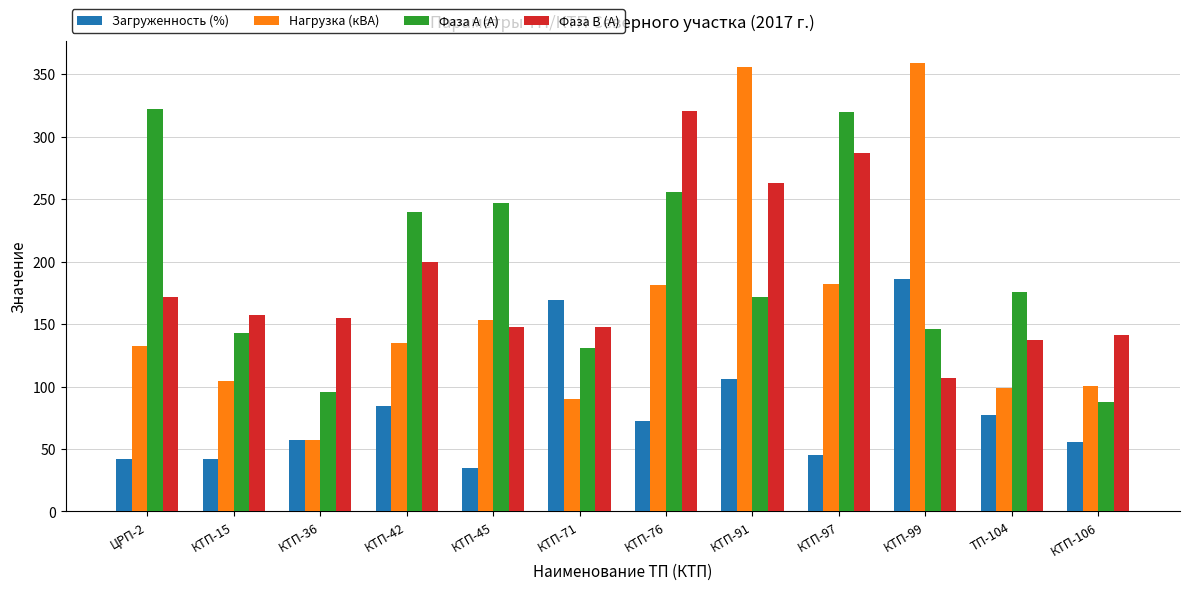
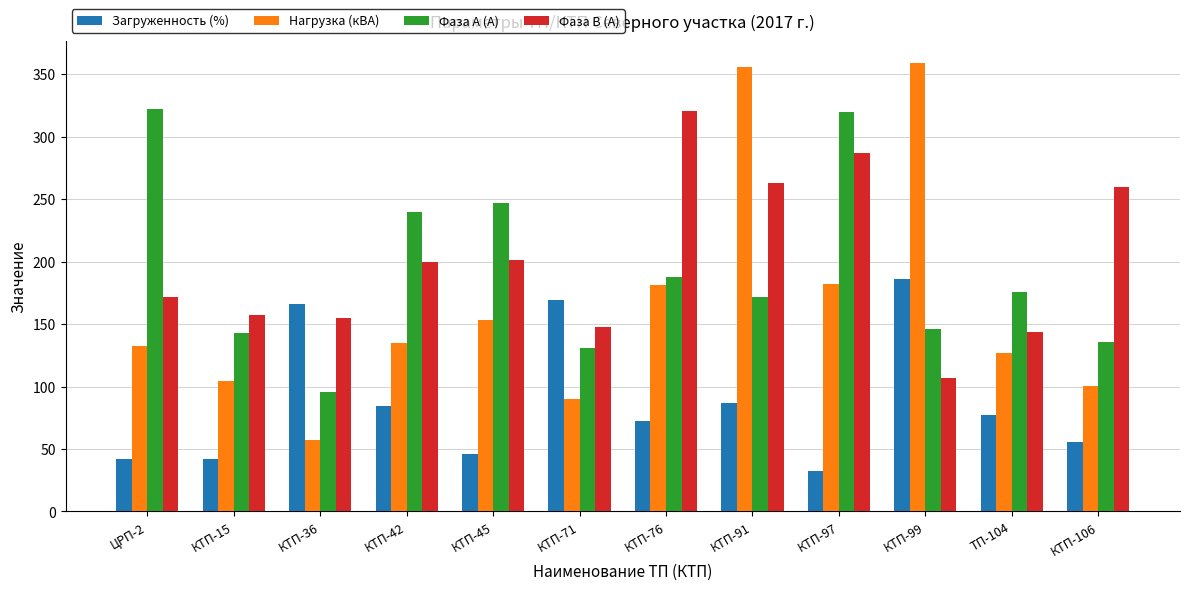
Загруженность (%), КТП-36: 57 -> 166
Загруженность (%), КТП-45: 35 -> 46
Фаза В (А), КТП-45: 148 -> 201
Фаза А (А), КТП-76: 256 -> 188
Загруженность (%), КТП-91: 106 -> 87
Загруженность (%), КТП-97: 46 -> 33
Нагрузка (кВА), ТП-104: 99 -> 127
Фаза В (А), ТП-104: 137 -> 144
Фаза А (А), КТП-106: 88 -> 136
Фаза В (А), КТП-106: 141 -> 260
